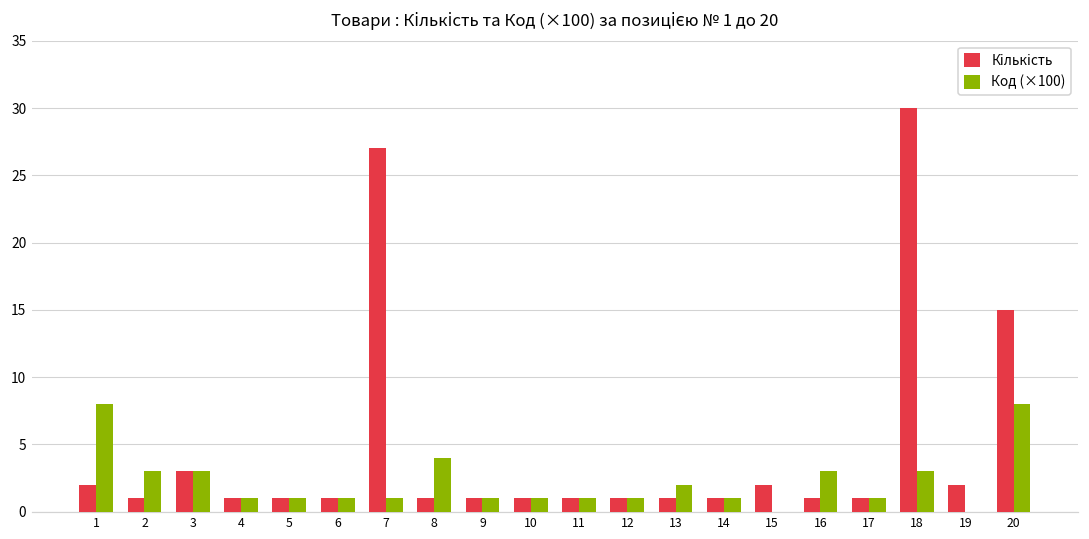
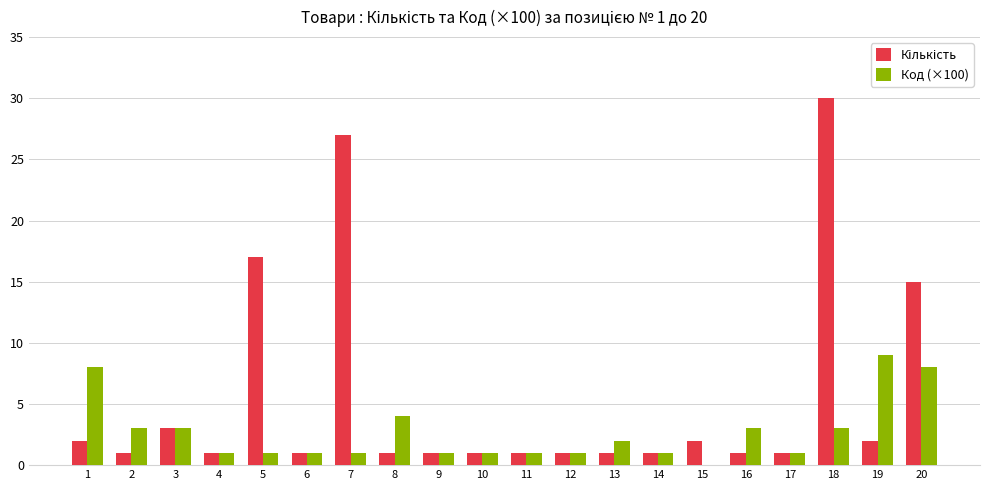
Кількість, 5: 1 -> 17
Код (×100), 19: 0 -> 9
